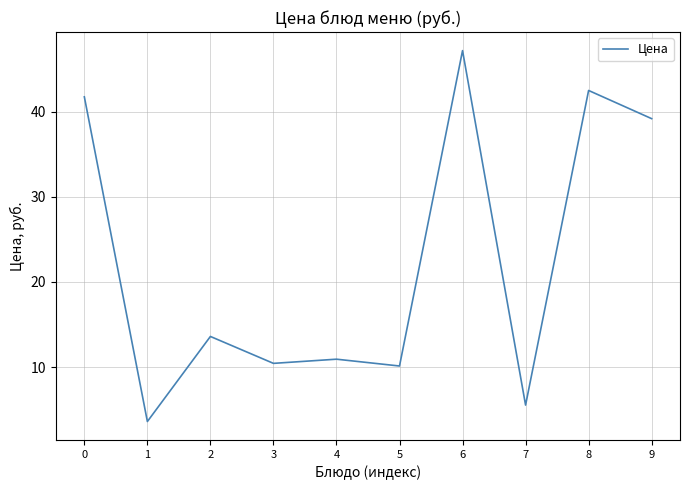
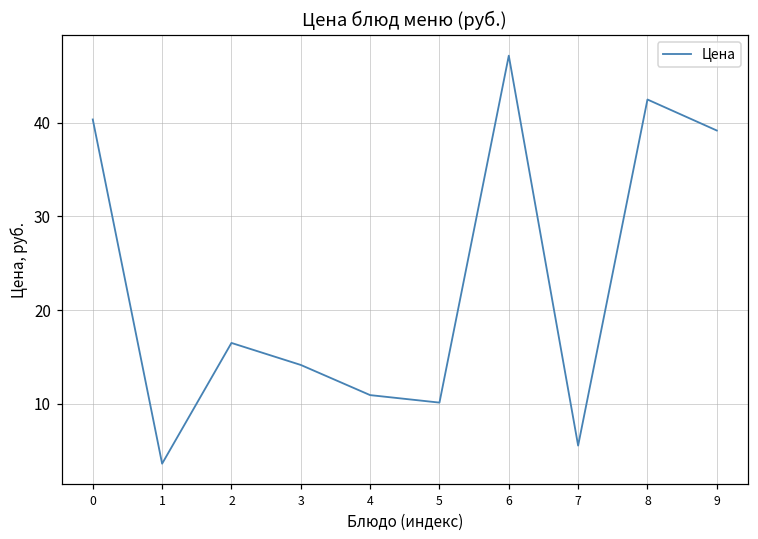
0: 42 -> 40
2: 14 -> 17
3: 10 -> 14
